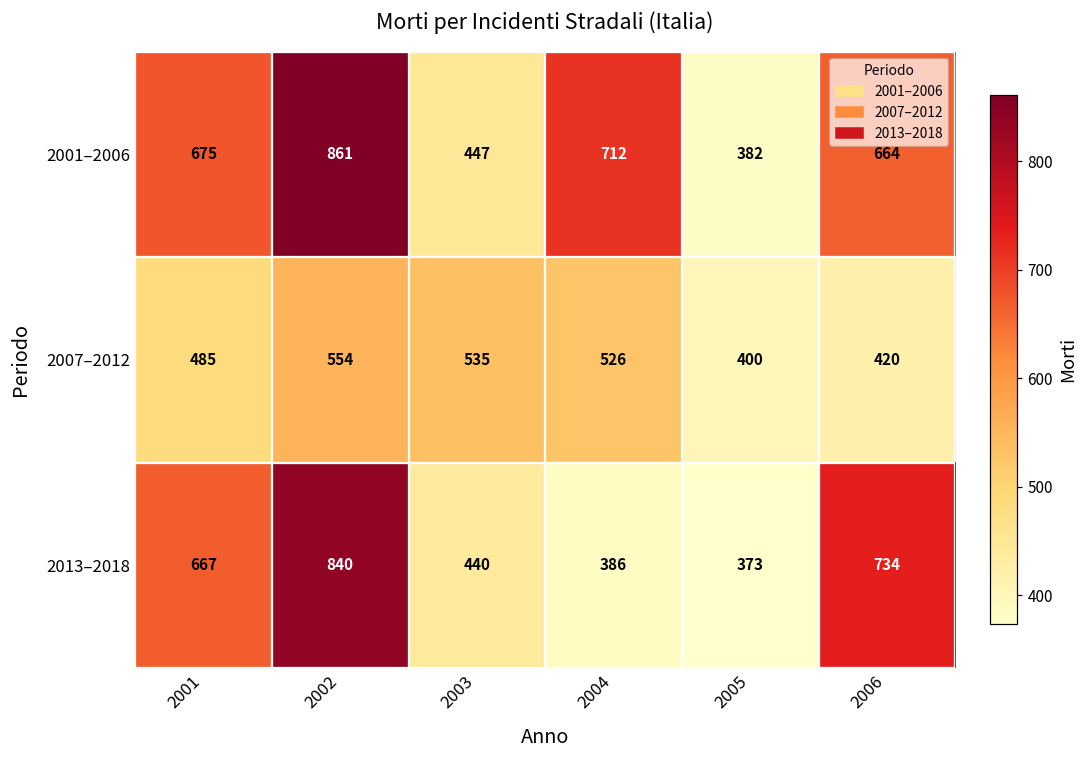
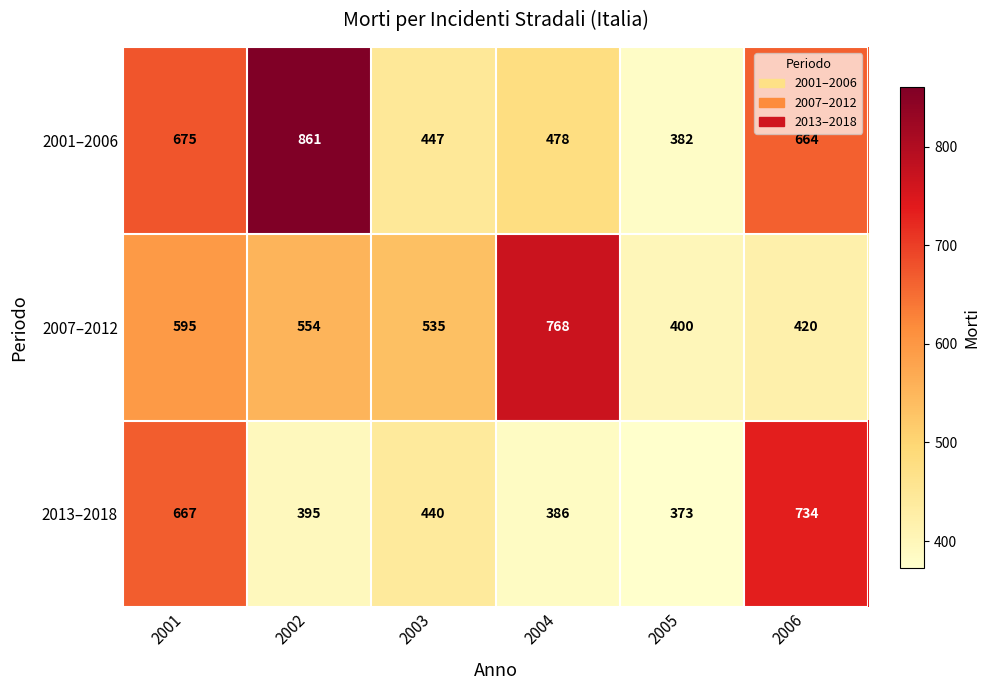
2001–2006, 2004: 712 -> 478
2007–2012, 2001: 485 -> 595
2007–2012, 2004: 526 -> 768
2013–2018, 2002: 840 -> 395
